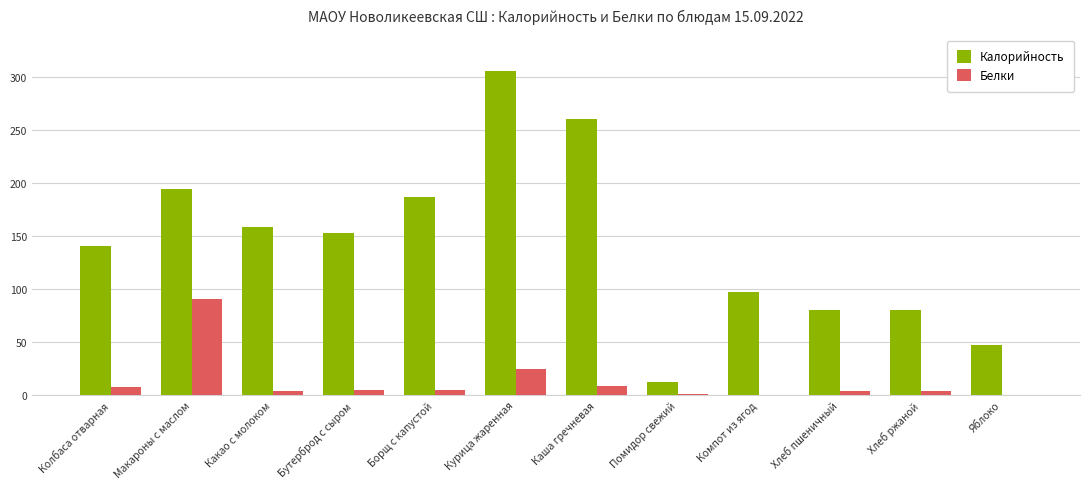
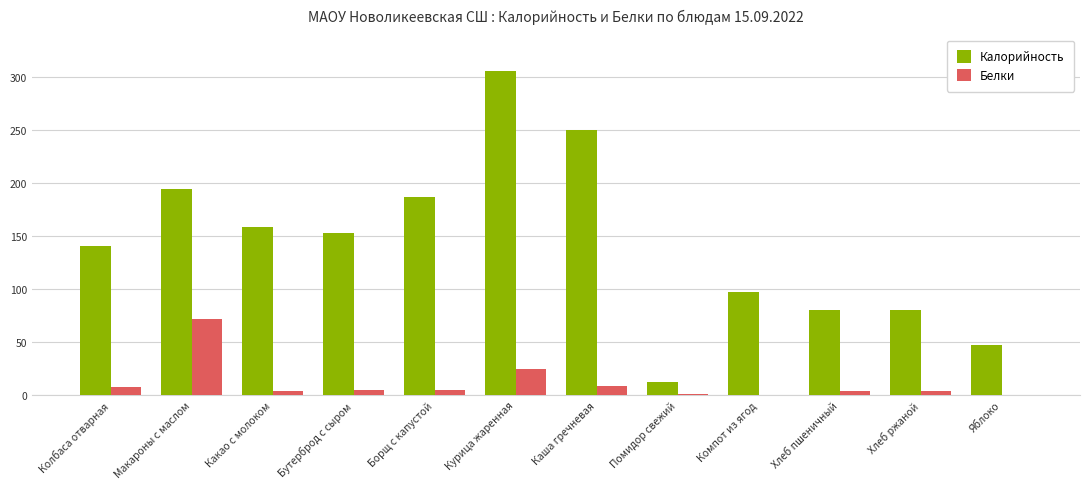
Белки, Макароны с маслом: 91 -> 72
Калорийность, Каша гречневая: 261 -> 250
